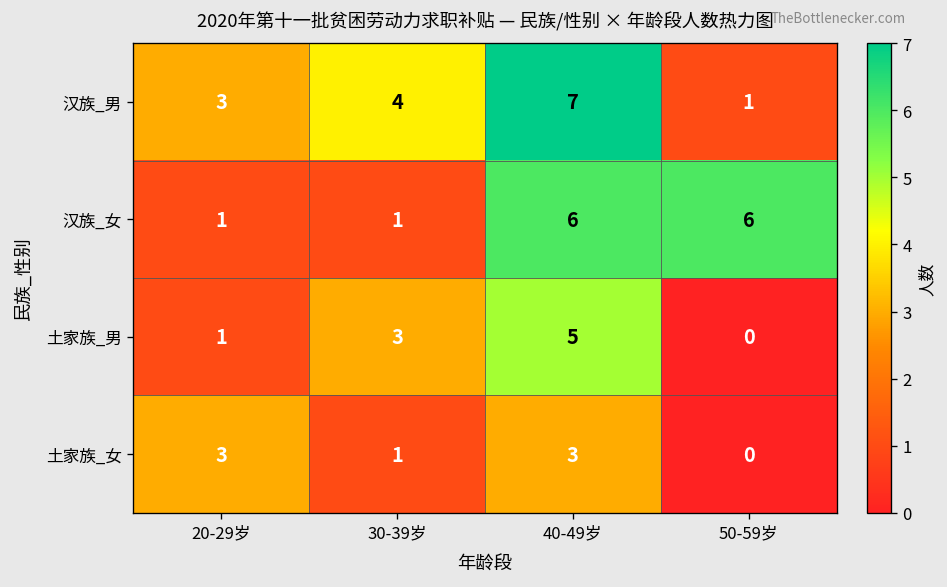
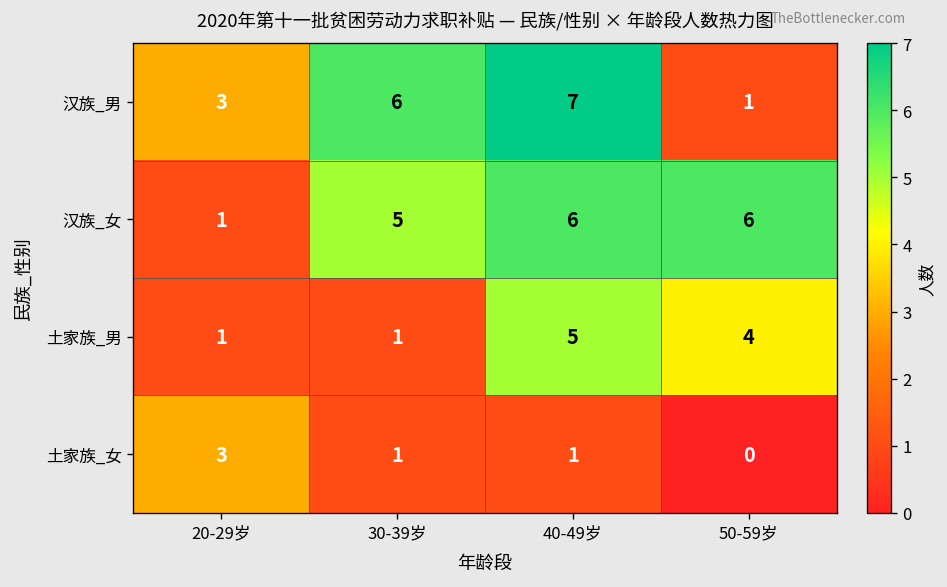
汉族_男, 30-39岁: 4 -> 6
汉族_女, 30-39岁: 1 -> 5
土家族_男, 30-39岁: 3 -> 1
土家族_男, 50-59岁: 0 -> 4
土家族_女, 40-49岁: 3 -> 1
